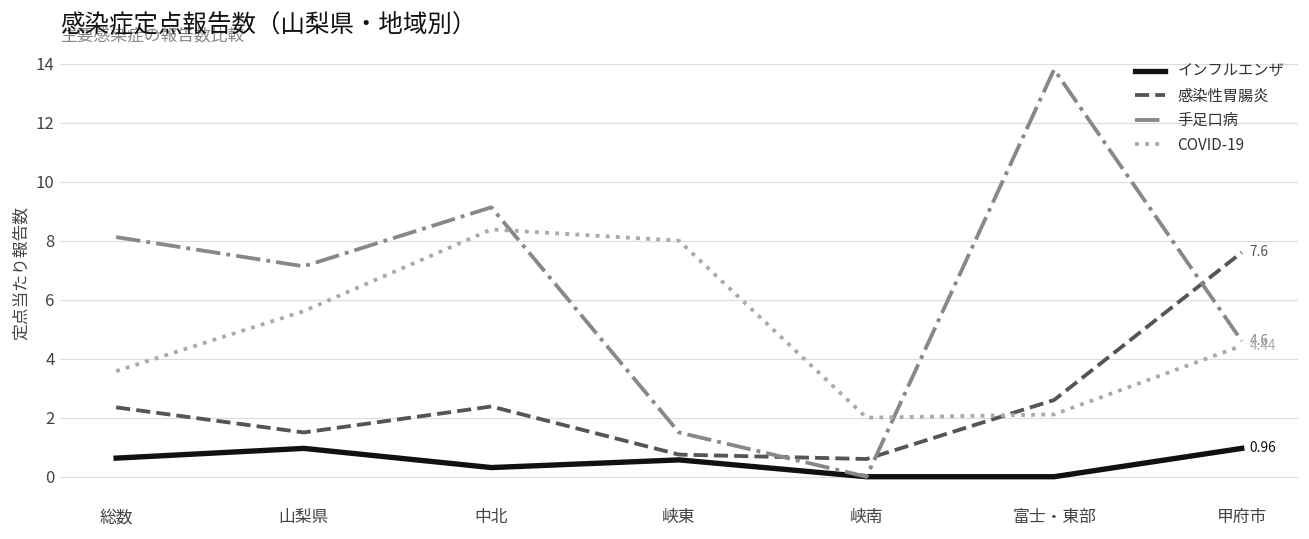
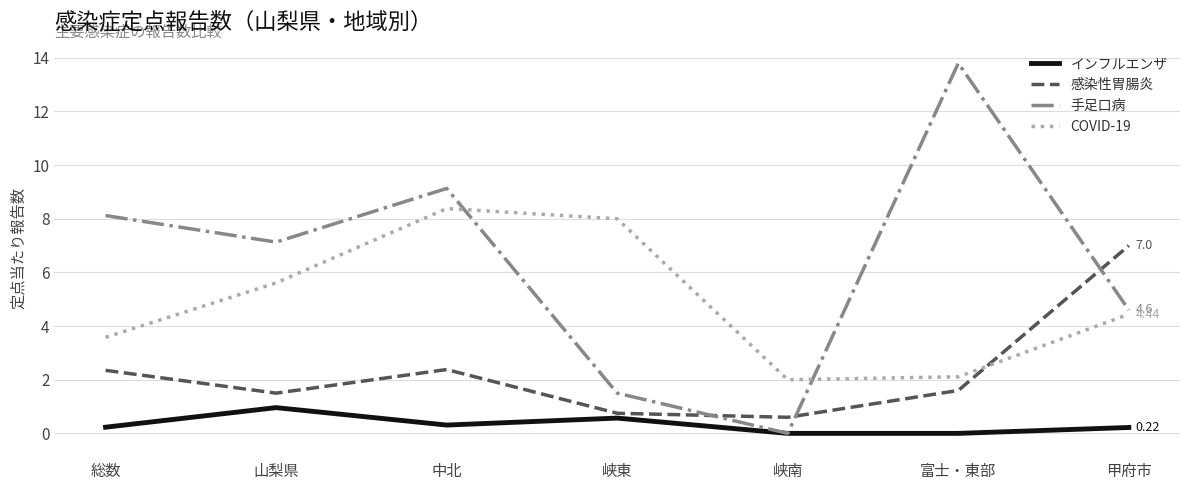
インフルエンザ, 総数: 0.6 -> 0.2
感染性胃腸炎, 富士・東部: 2.6 -> 1.6
インフルエンザ, 甲府市: 0.96 -> 0.22
感染性胃腸炎, 甲府市: 7.6 -> 7.0
